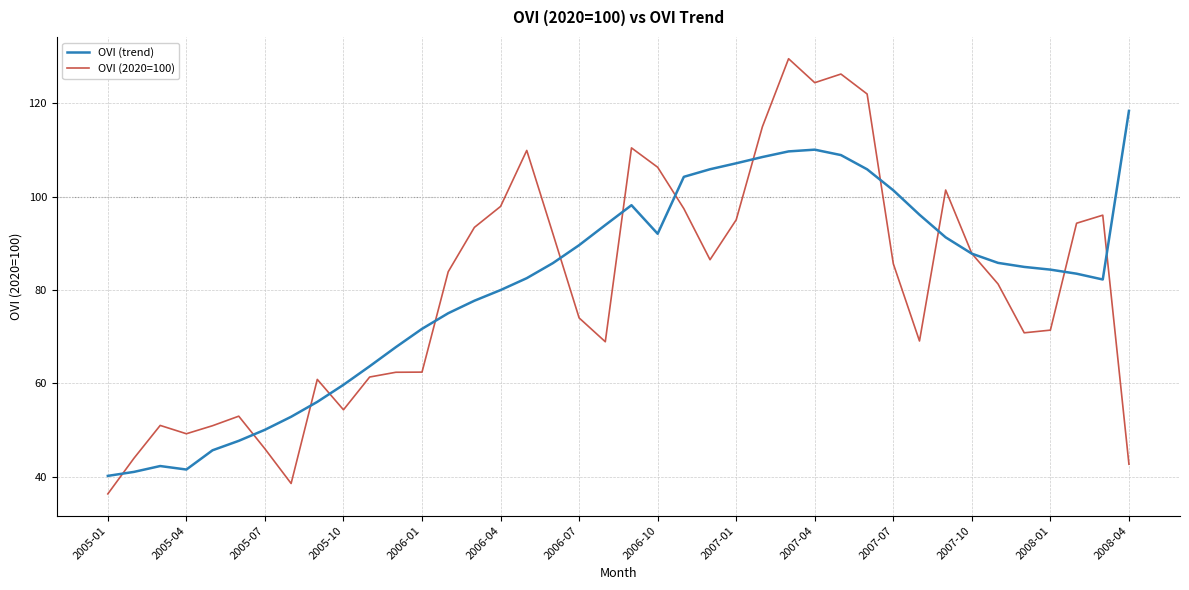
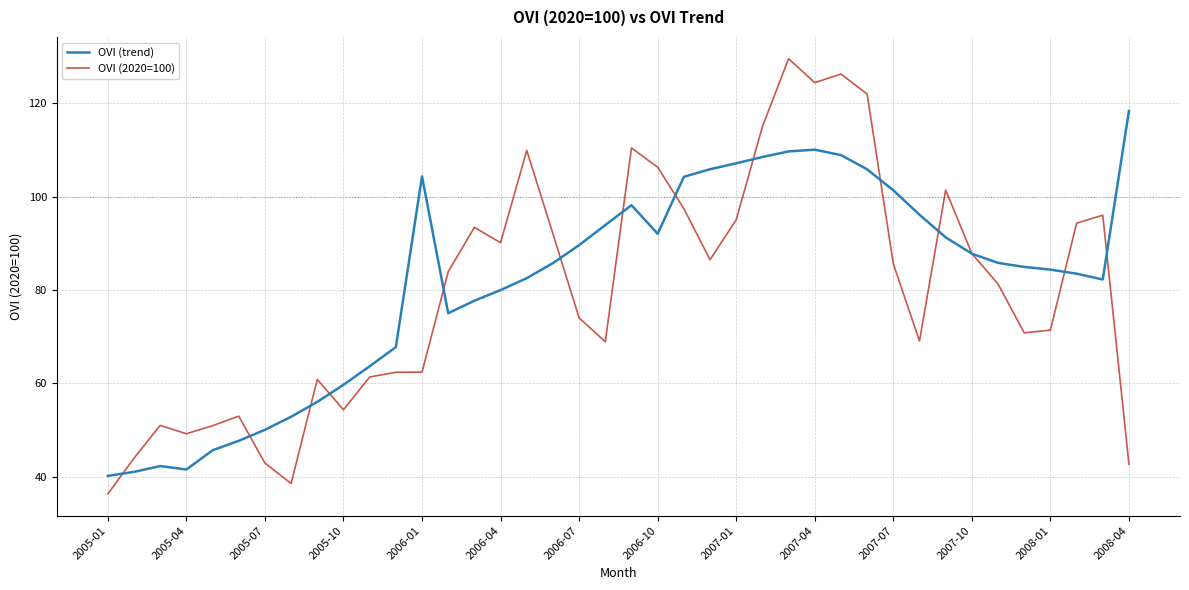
OVI (2020=100), 2005-07: 46 -> 43
OVI (trend), 2006-01: 72 -> 104
OVI (2020=100), 2006-04: 98 -> 90
